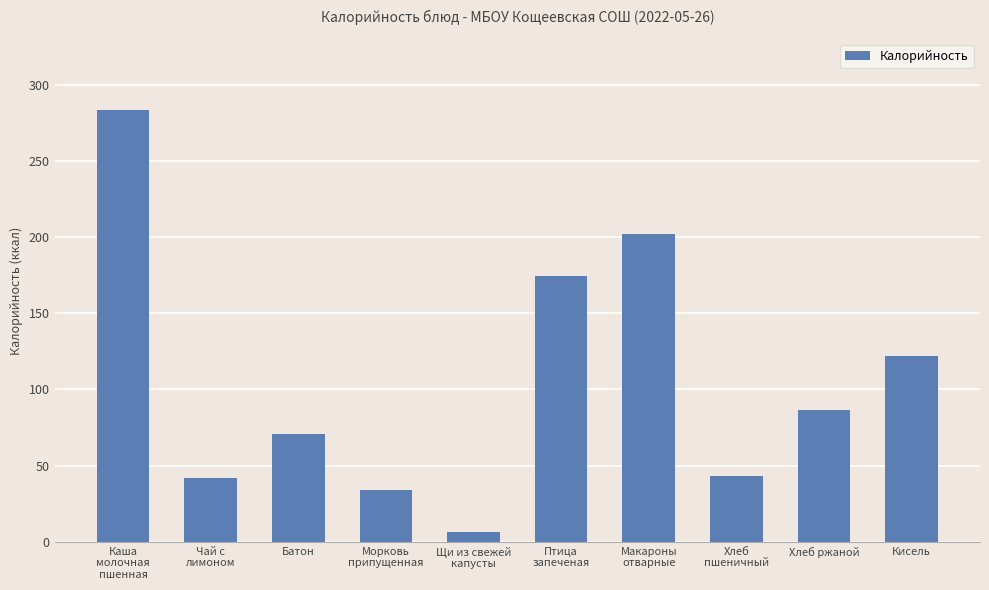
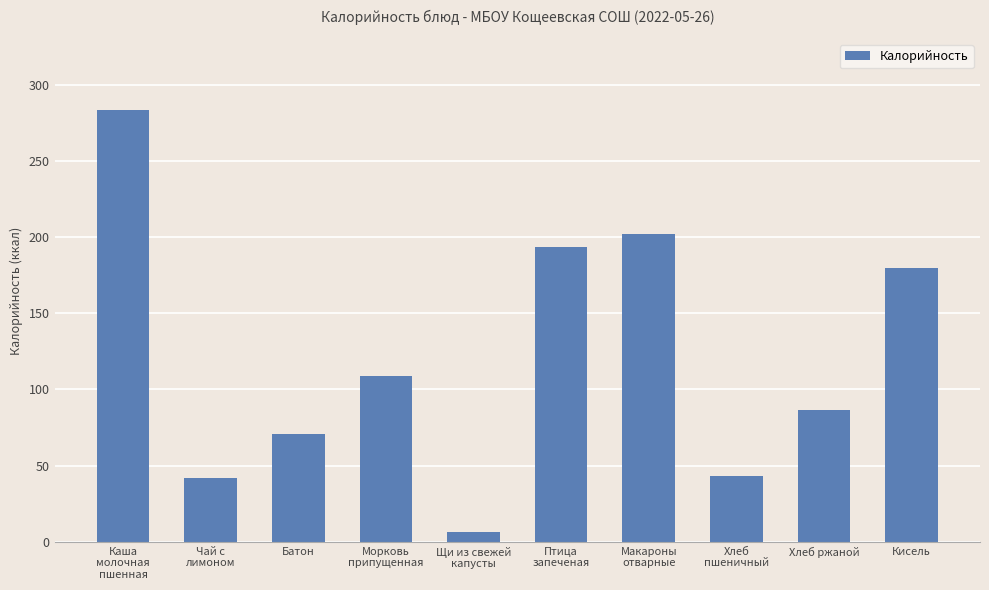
Морковь припущенная: 34 -> 109
Птица запеченая: 175 -> 193
Кисель: 122 -> 180
